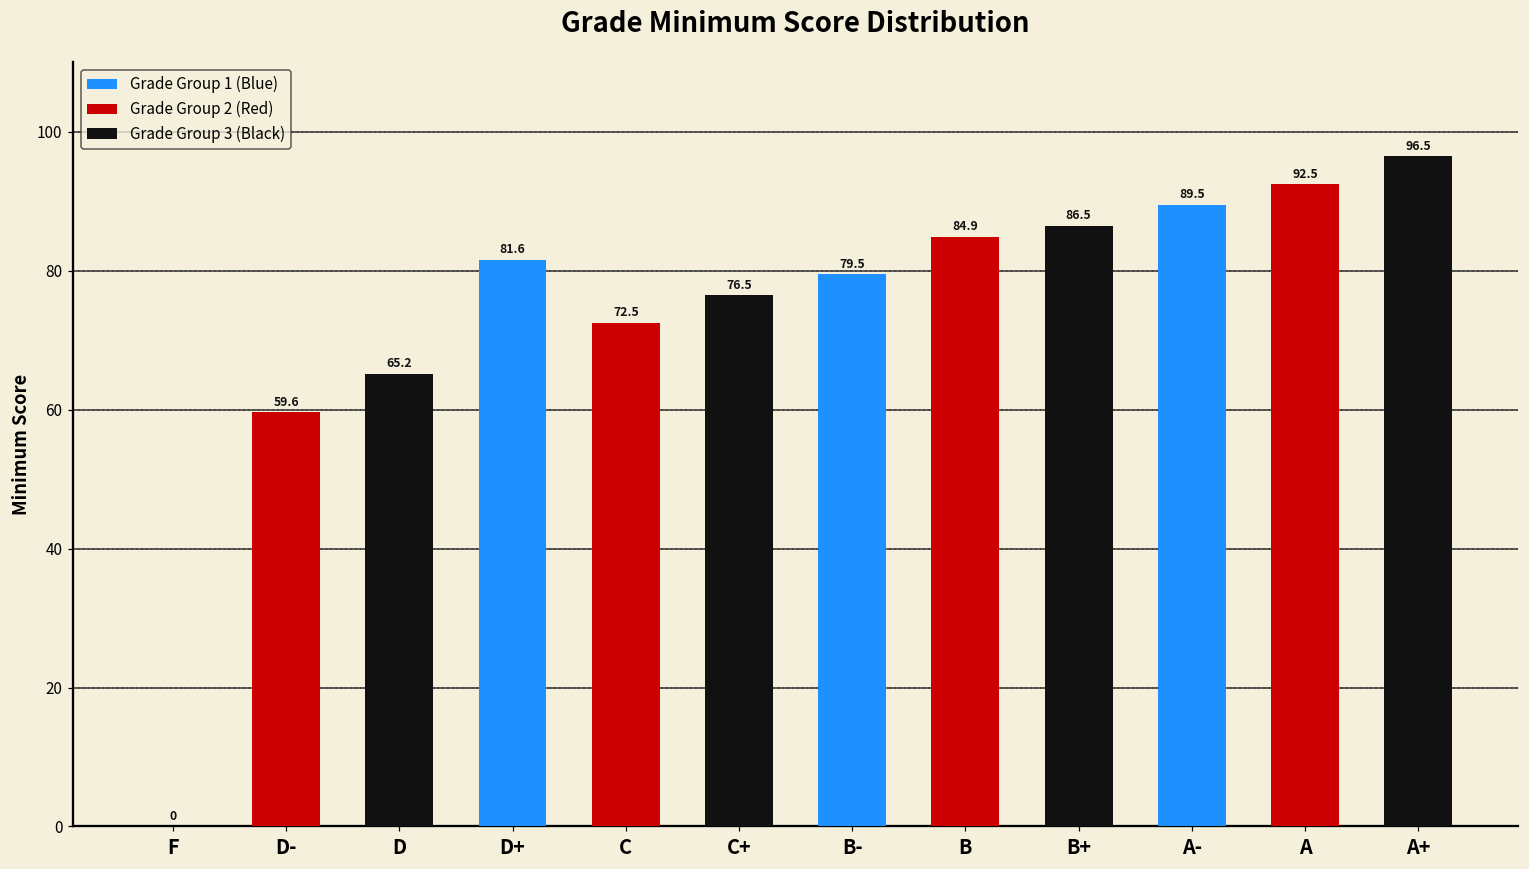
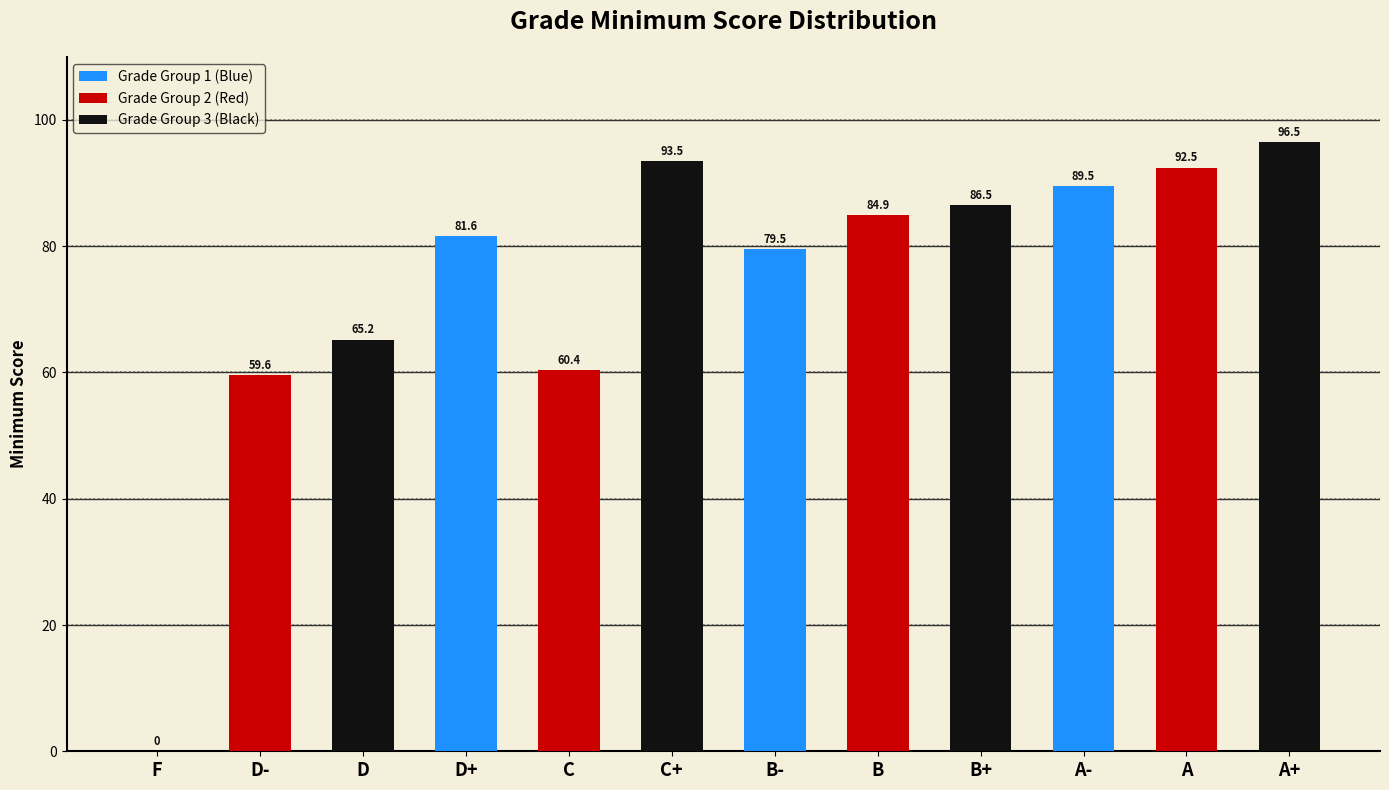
C: 72.5 -> 60.4
C+: 76.5 -> 93.5
